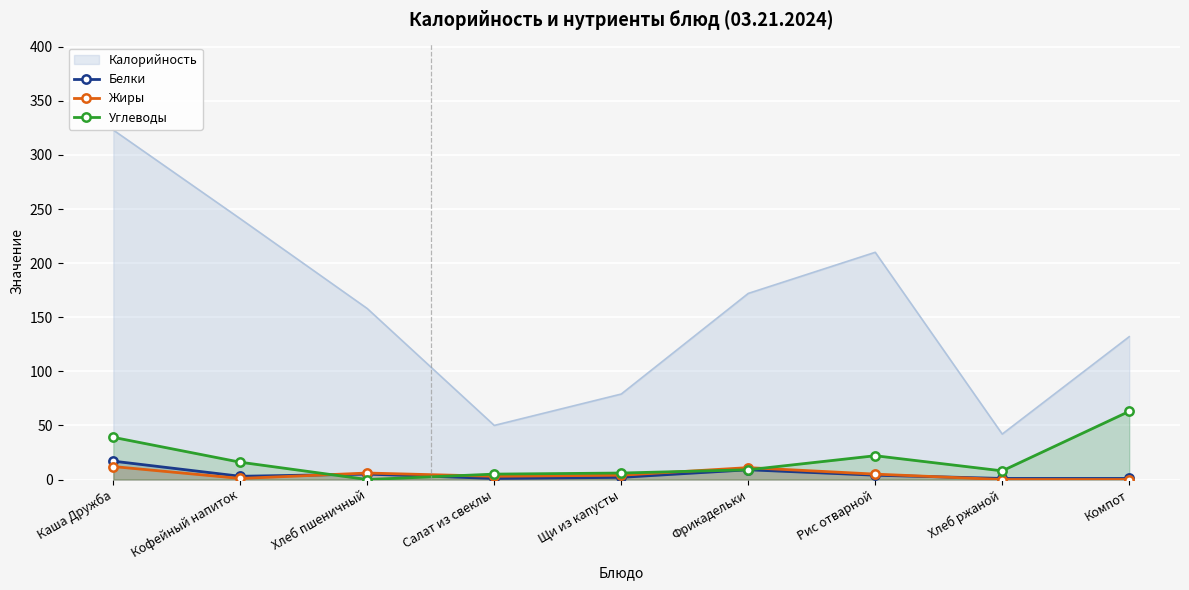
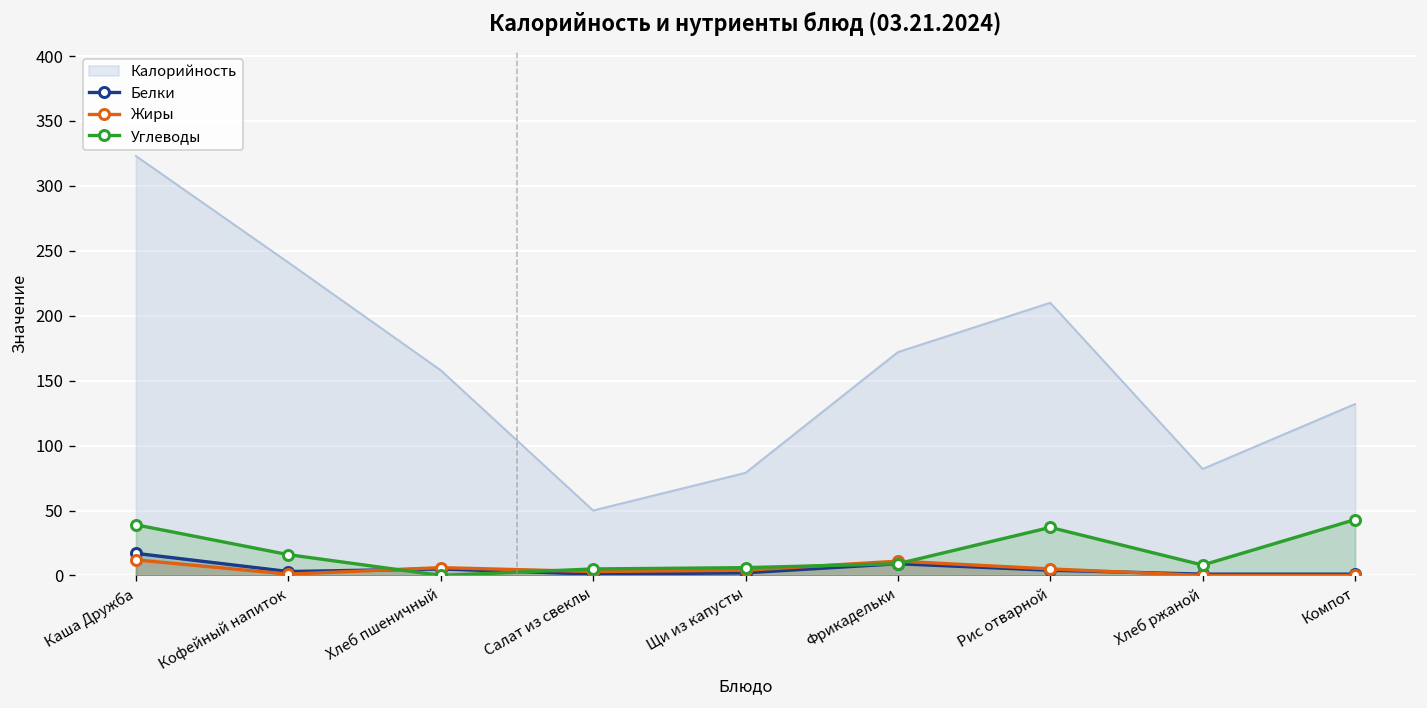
Углеводы, Рис отварной: 22 -> 37
Калорийность, Хлеб ржаной: 42 -> 82
Углеводы, Компот: 63 -> 43
